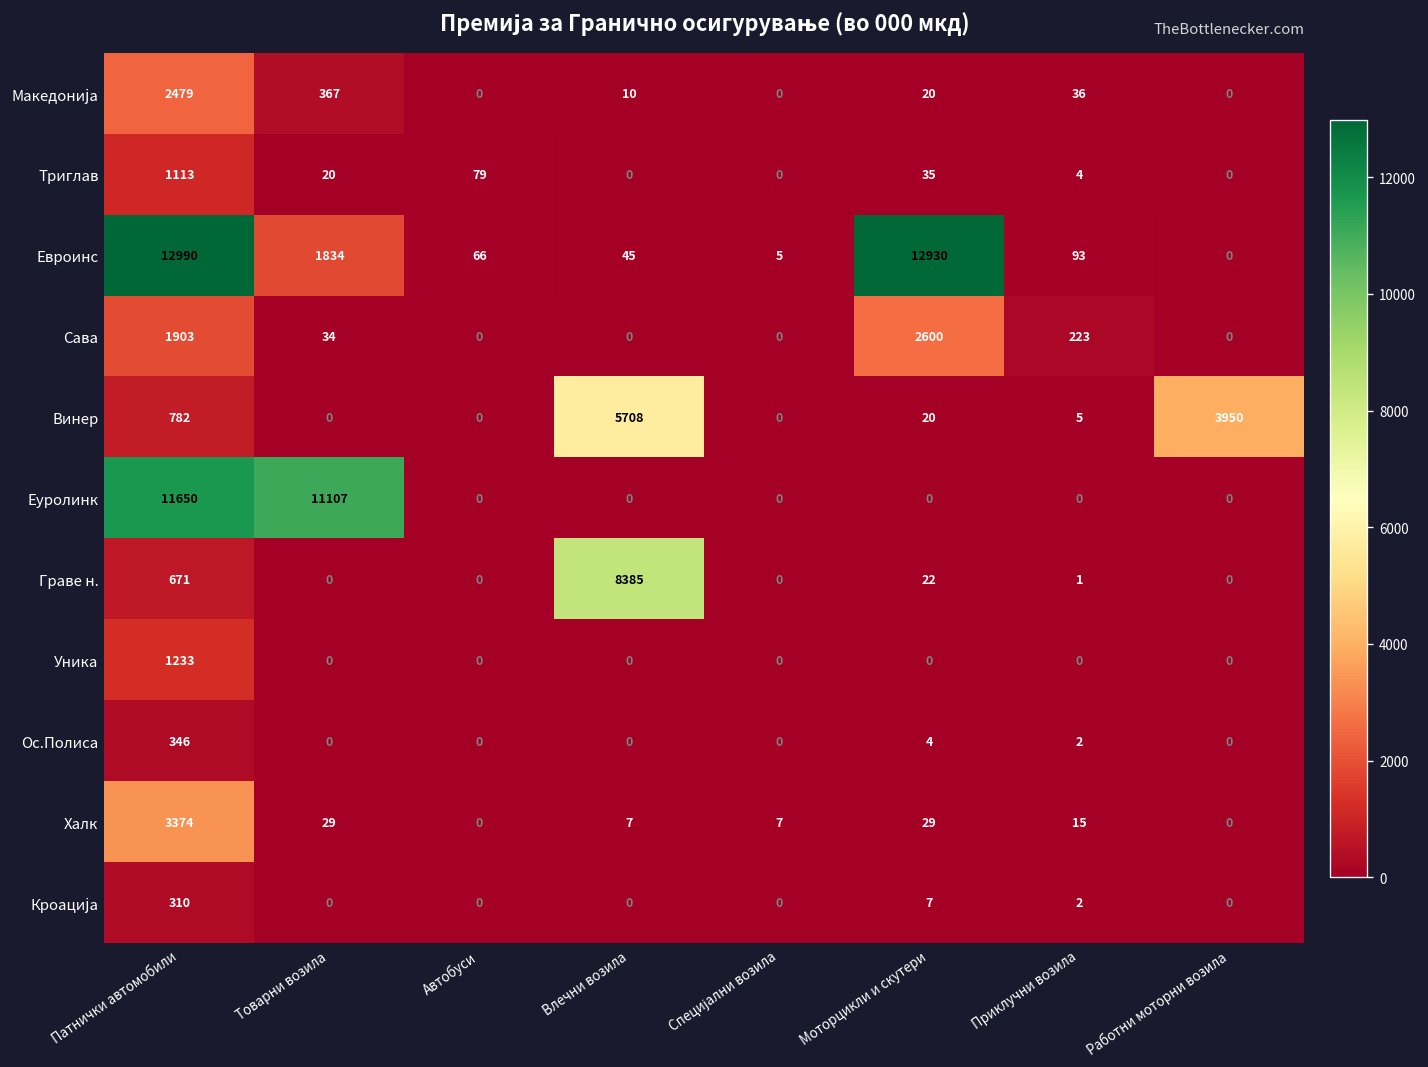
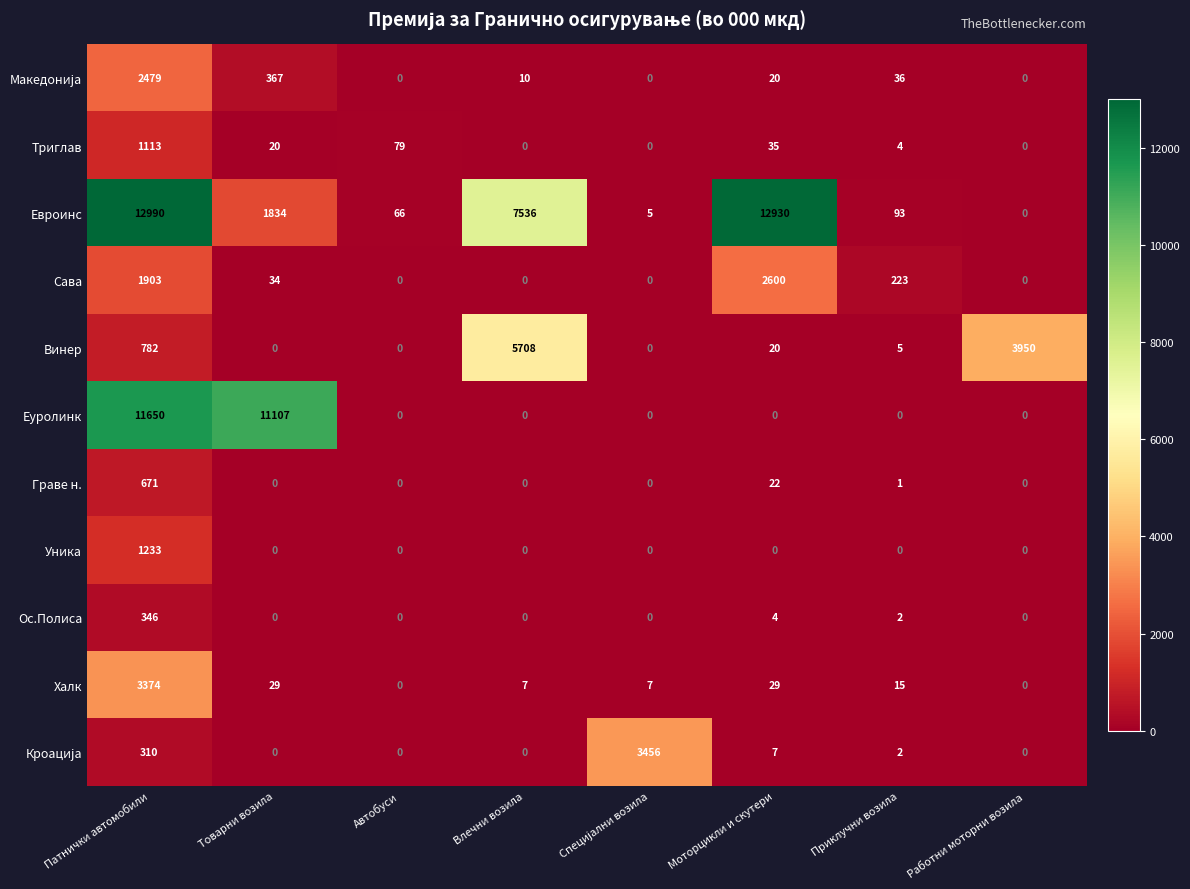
Евроинс, Влечни возила: 45 -> 7536
Граве н., Влечни возила: 8385 -> 0
Кроација, Специјални возила: 0 -> 3456
